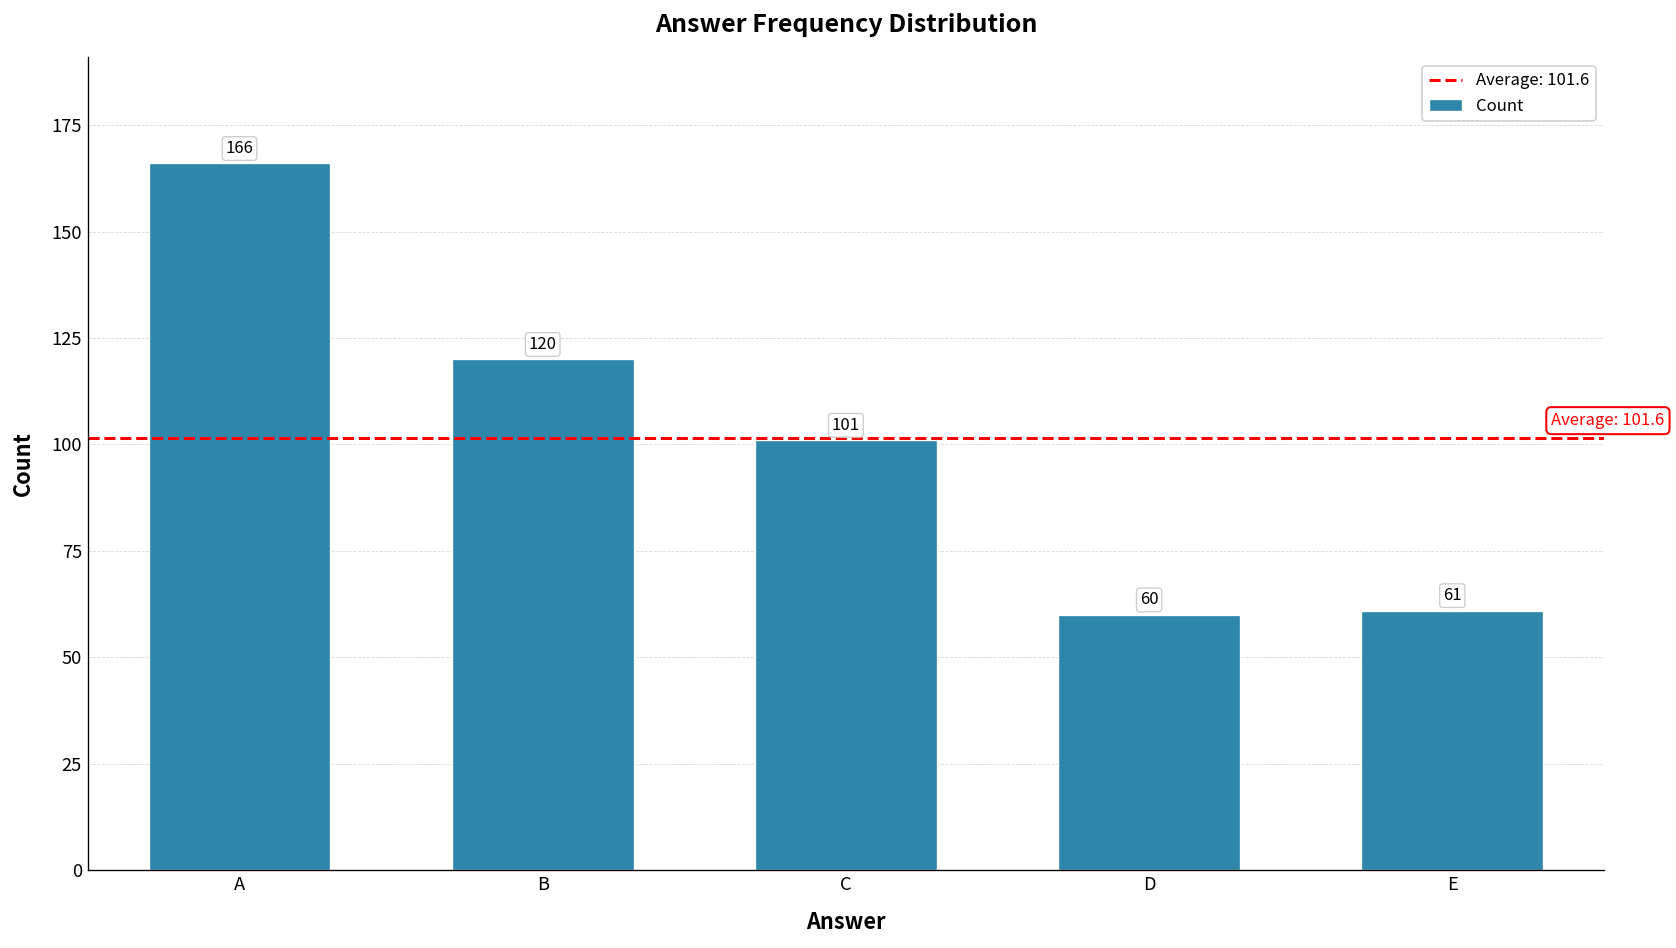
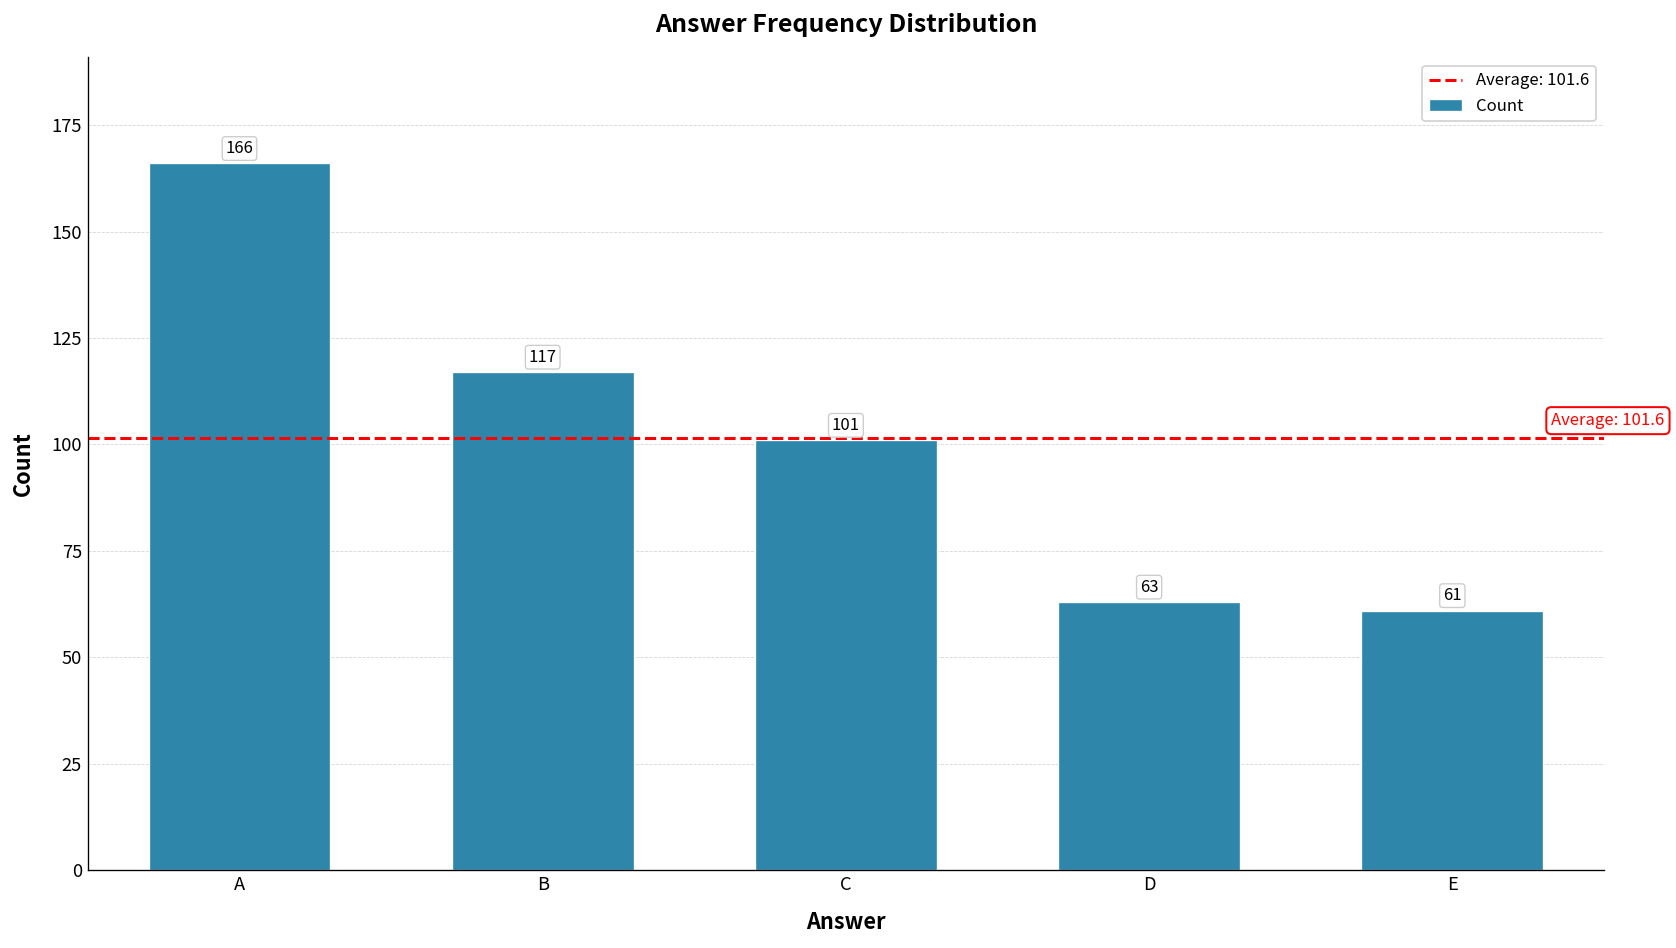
B: 120 -> 117
D: 60 -> 63
